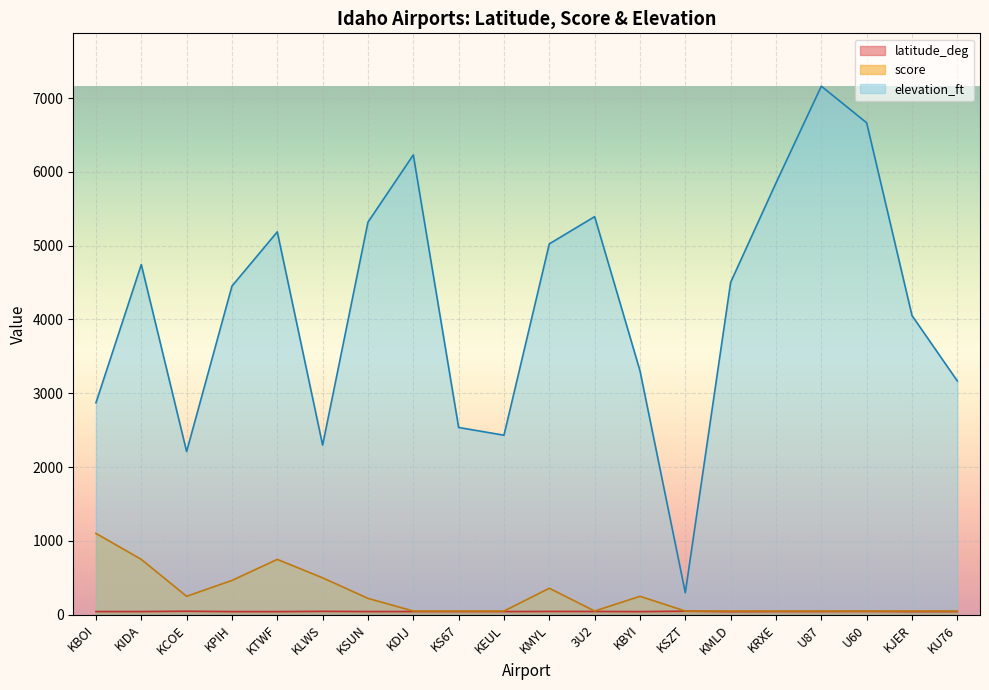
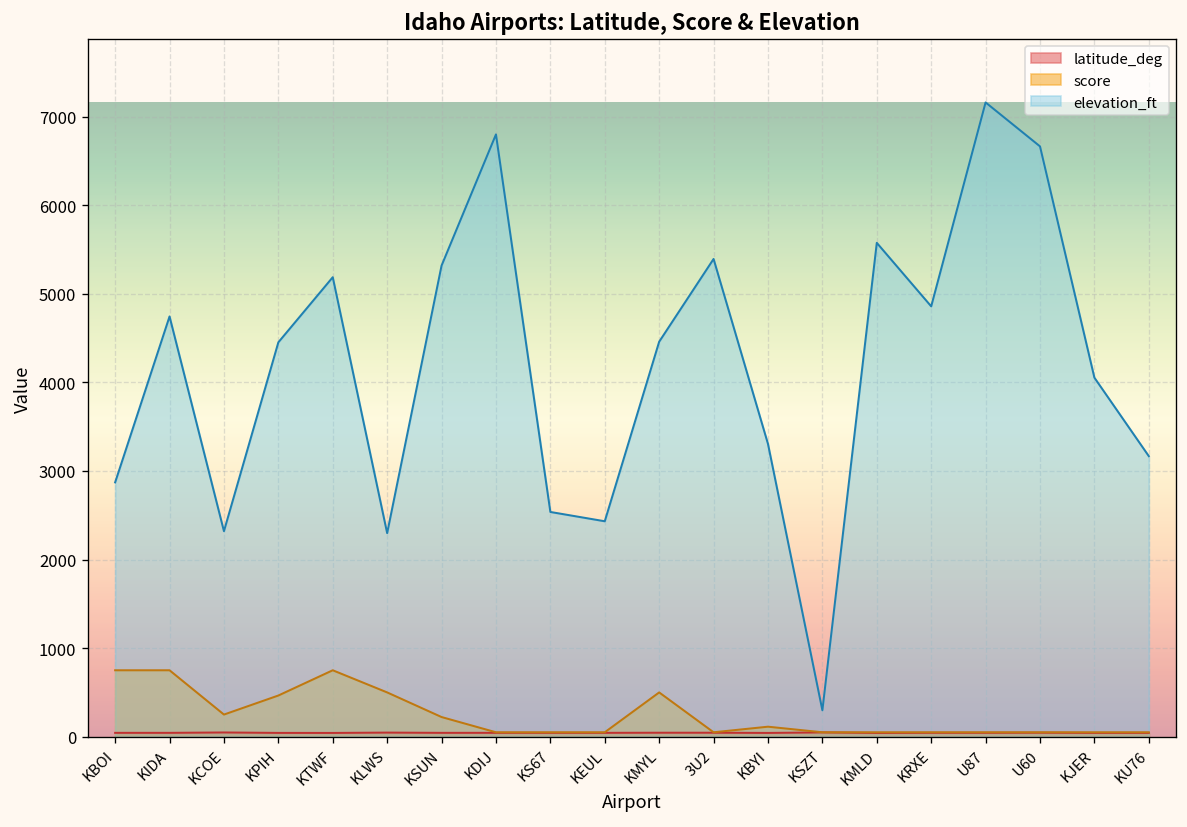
score, KBOI: 1100 -> 800
elevation_ft, KCOE: 2200 -> 2300
elevation_ft, KDIJ: 6200 -> 6800
score, KMYL: 400 -> 500
elevation_ft, KMYL: 5000 -> 4500
score, KBYI: 300 -> 100
elevation_ft, KMLD: 4500 -> 5600
elevation_ft, KRXE: 5800 -> 4900
